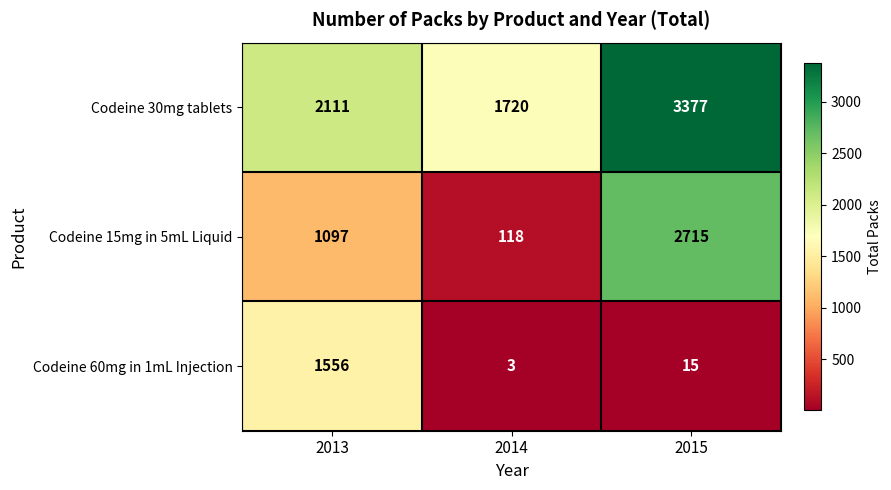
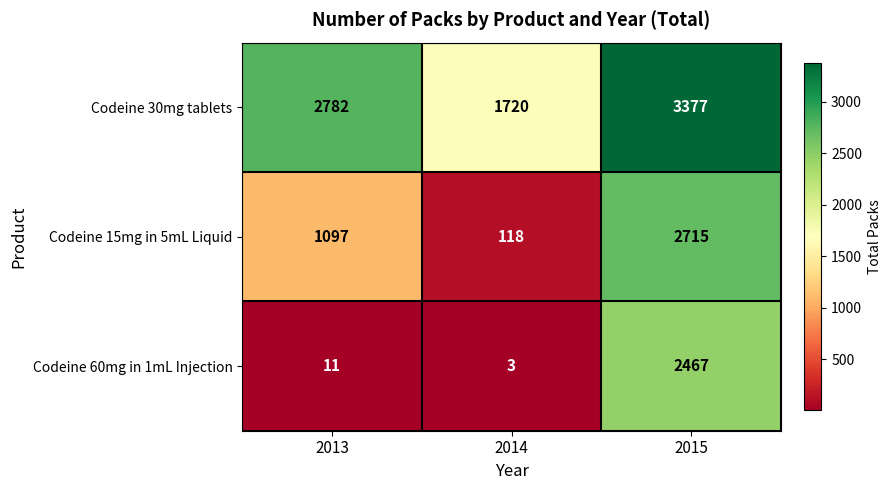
Codeine 30mg tablets, 2013: 2111 -> 2782
Codeine 60mg in 1mL Injection, 2013: 1556 -> 11
Codeine 60mg in 1mL Injection, 2015: 15 -> 2467
